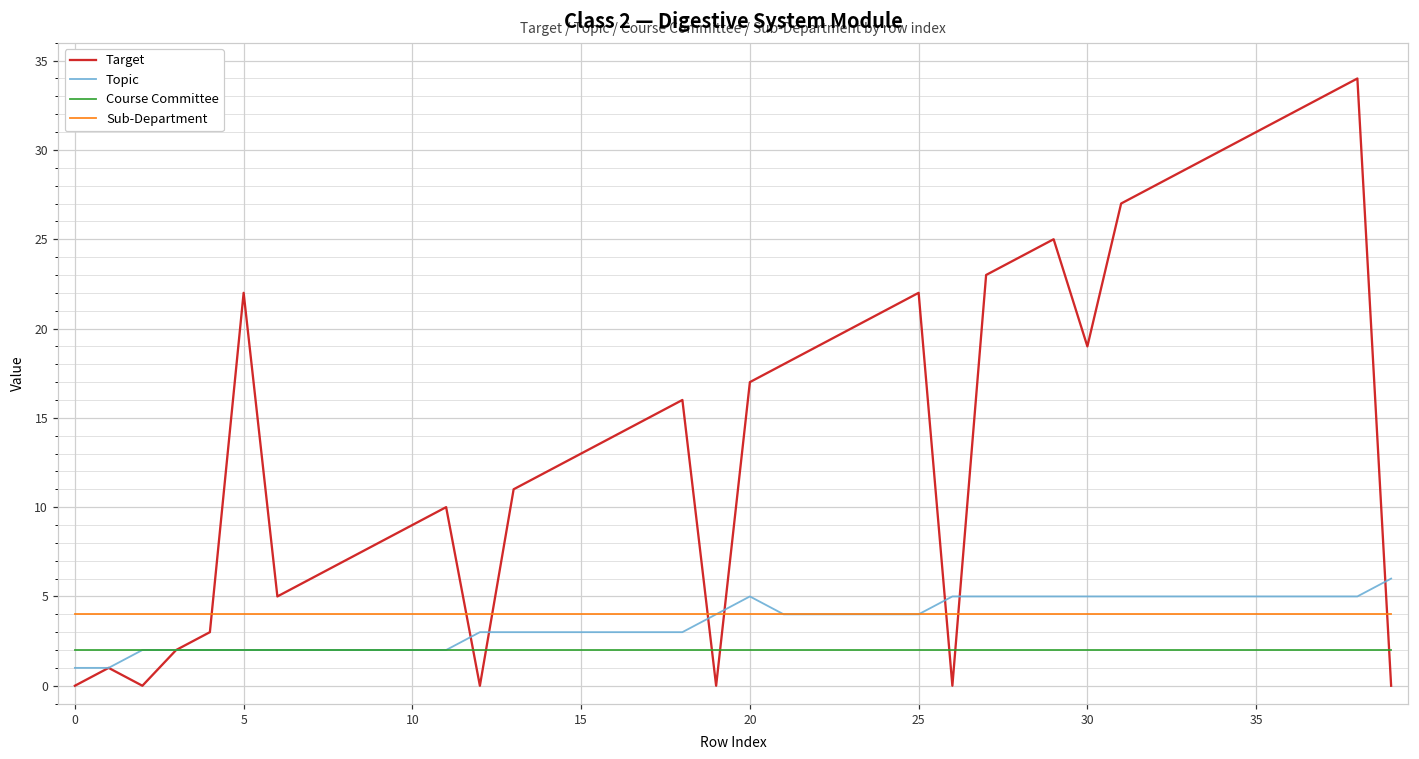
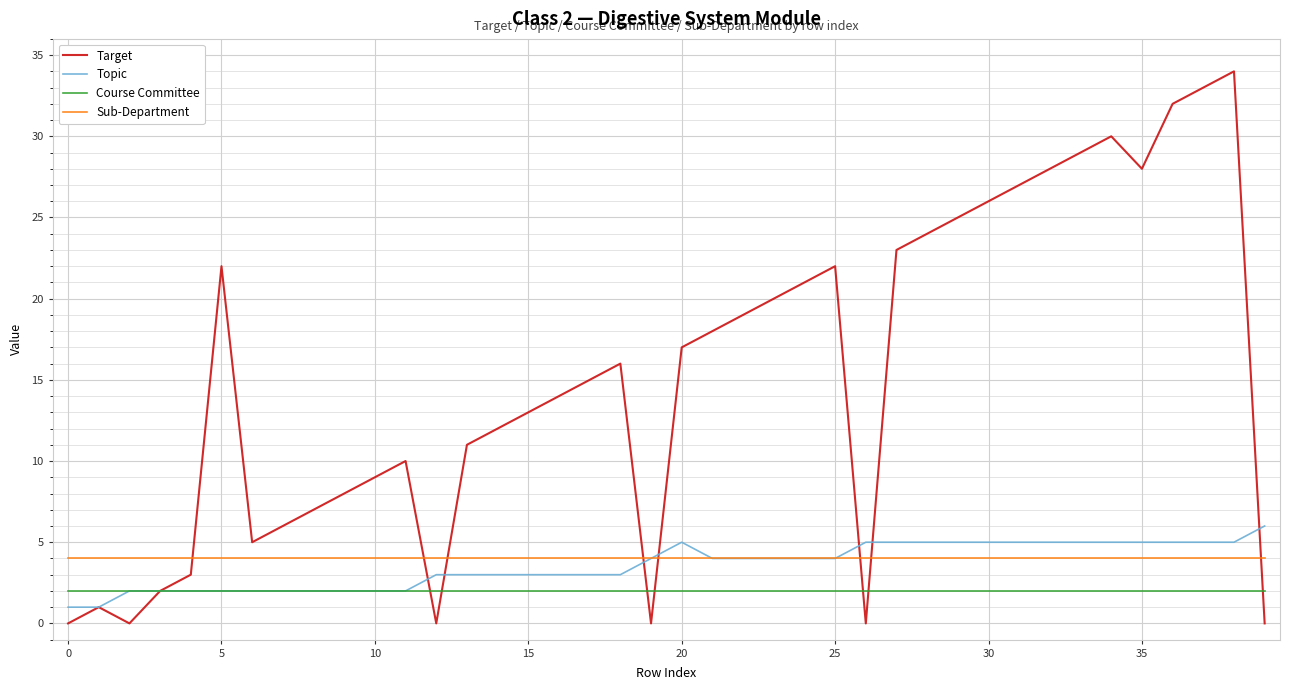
Target, 30: 19 -> 26
Target, 35: 31 -> 28
